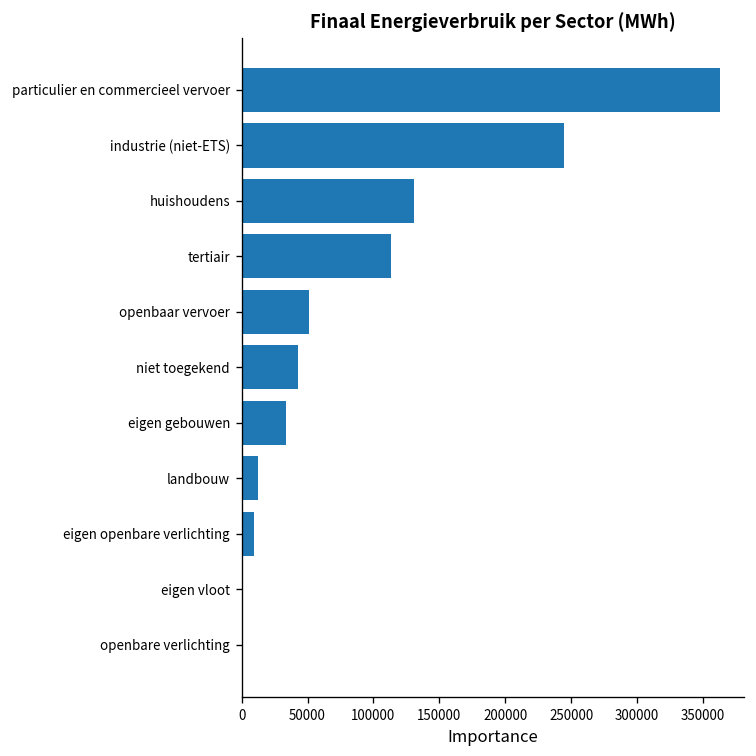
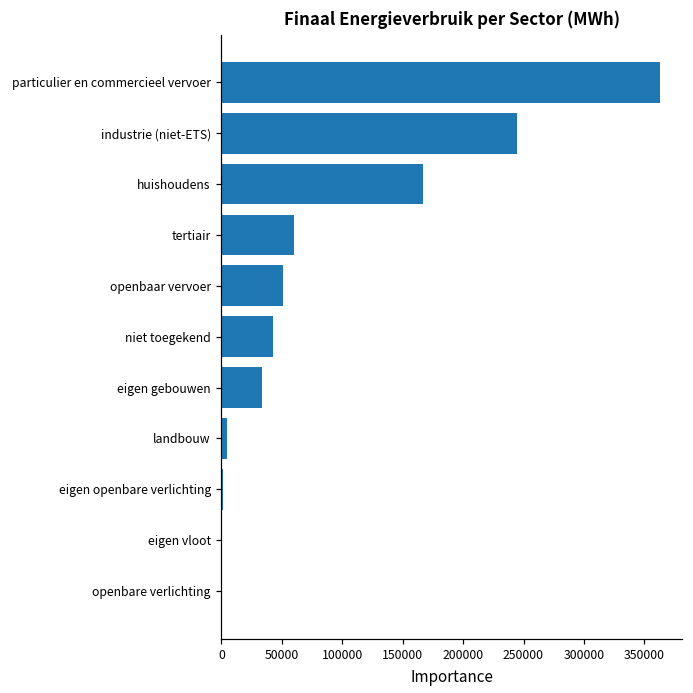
huishoudens: 131000 -> 167000
tertiair: 113000 -> 60000
landbouw: 13000 -> 5000
eigen openbare verlichting: 10000 -> 1000
